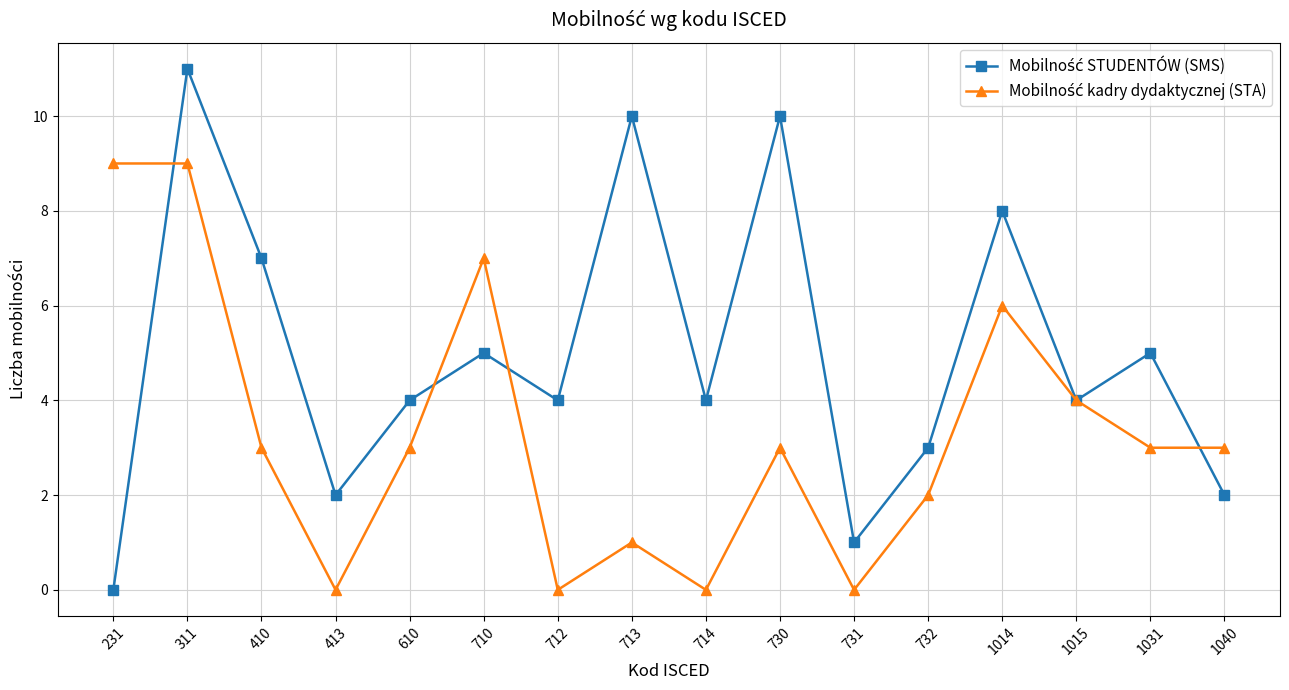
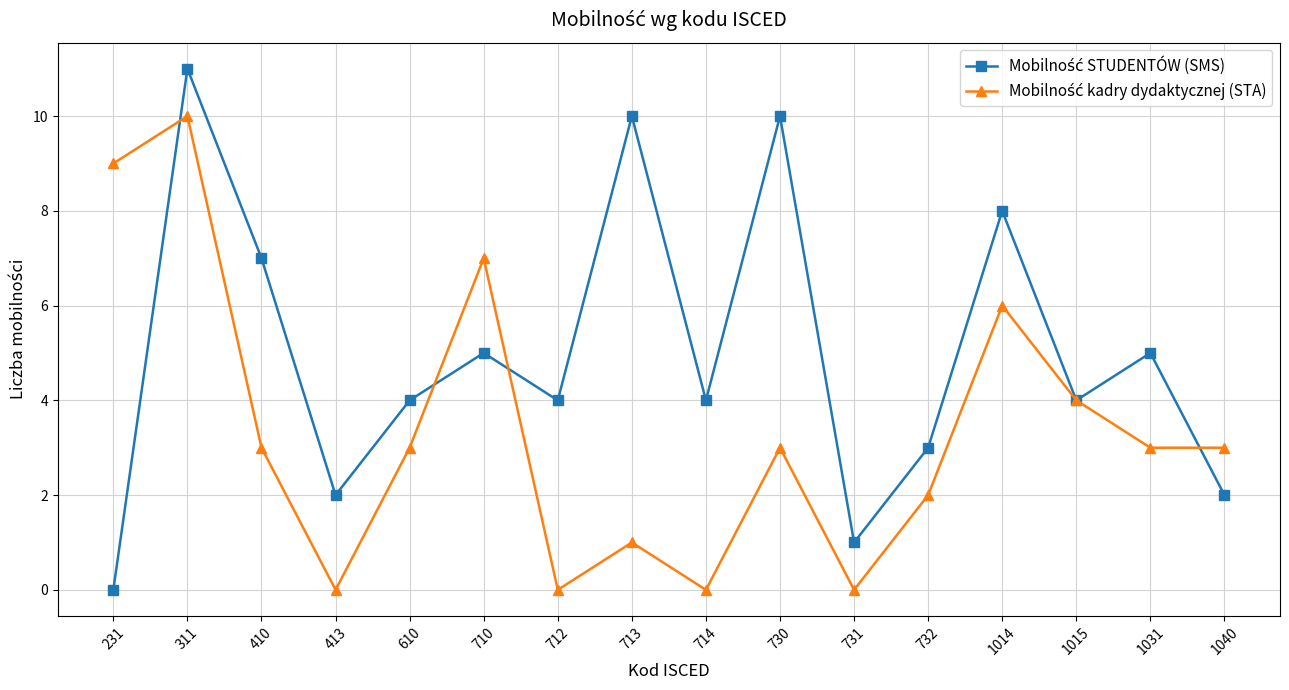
Mobilność kadry dydaktycznej (STA), 311: 9 -> 10
